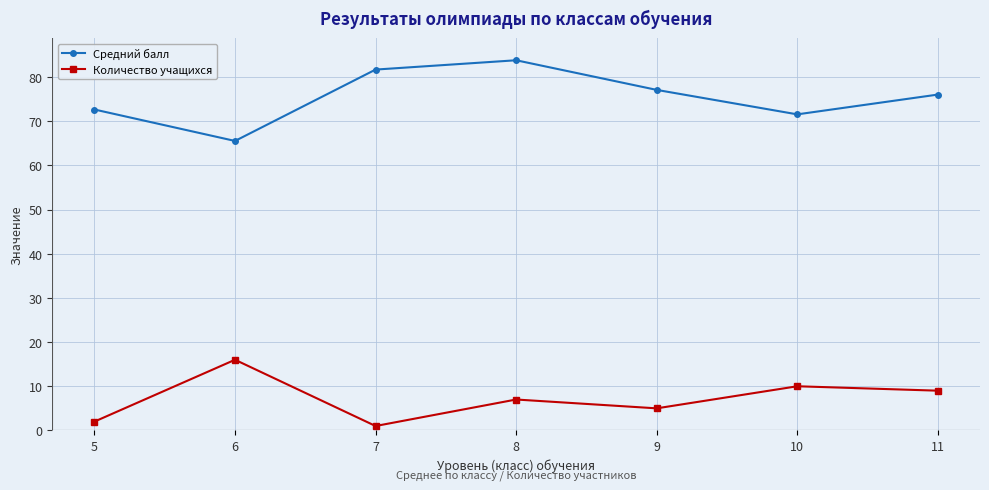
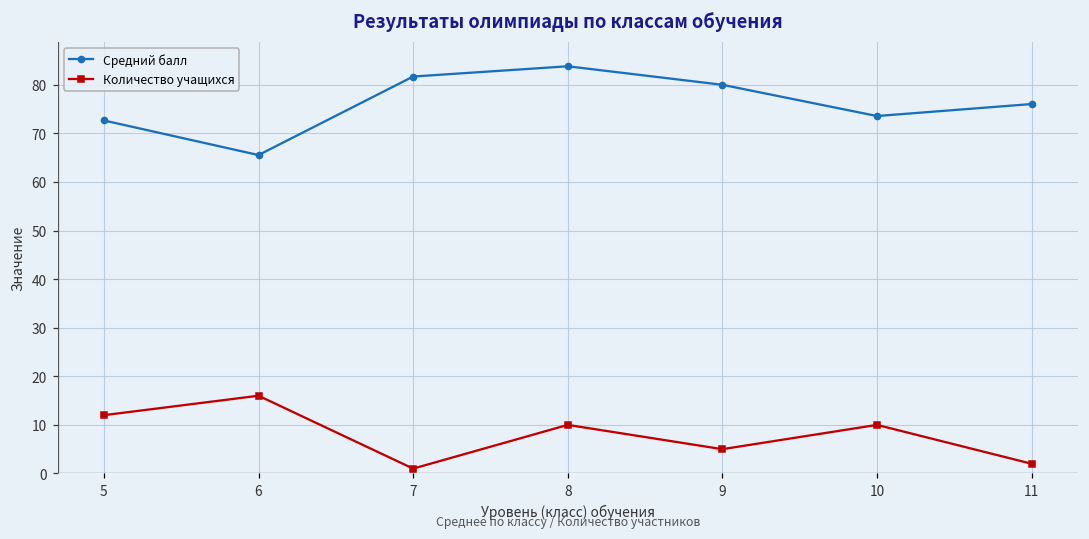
Количество учащихся, 5: 2 -> 12
Количество учащихся, 8: 7 -> 10
Средний балл, 9: 77 -> 80
Средний балл, 10: 72 -> 74
Количество учащихся, 11: 9 -> 2
